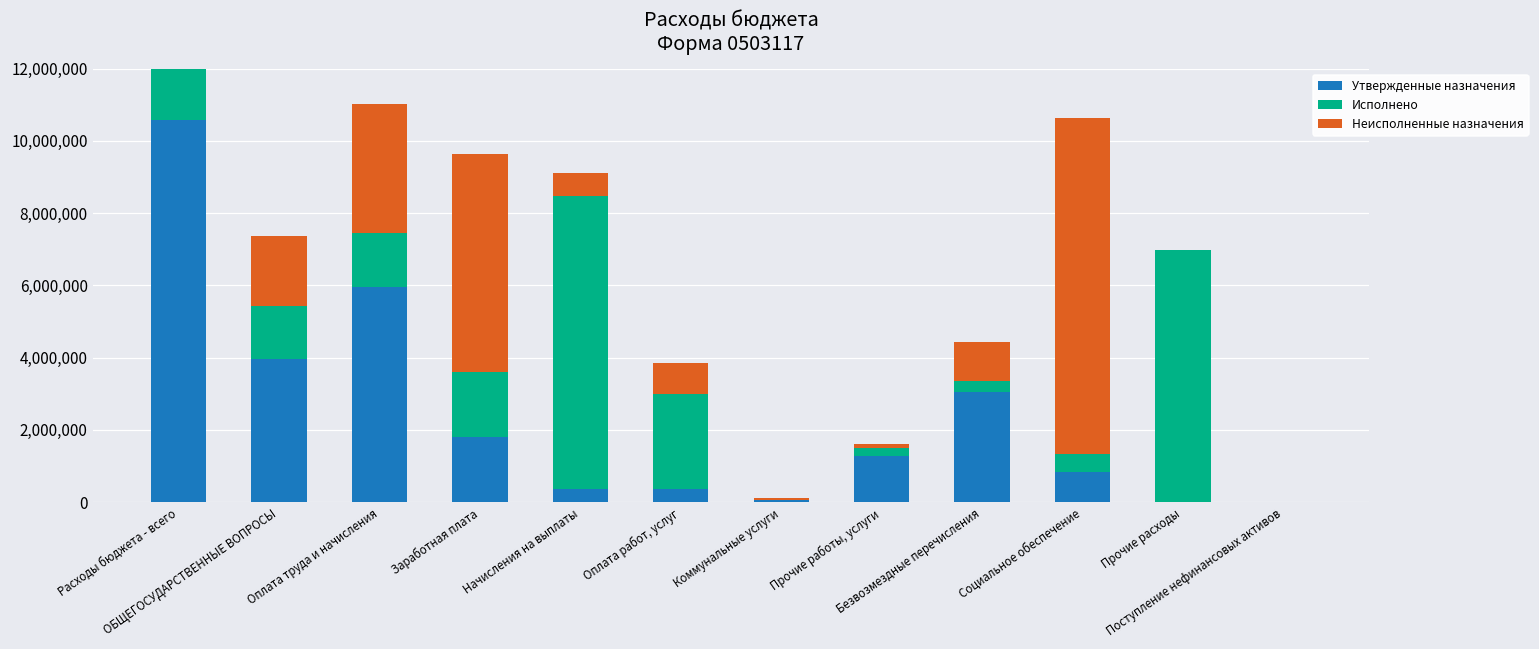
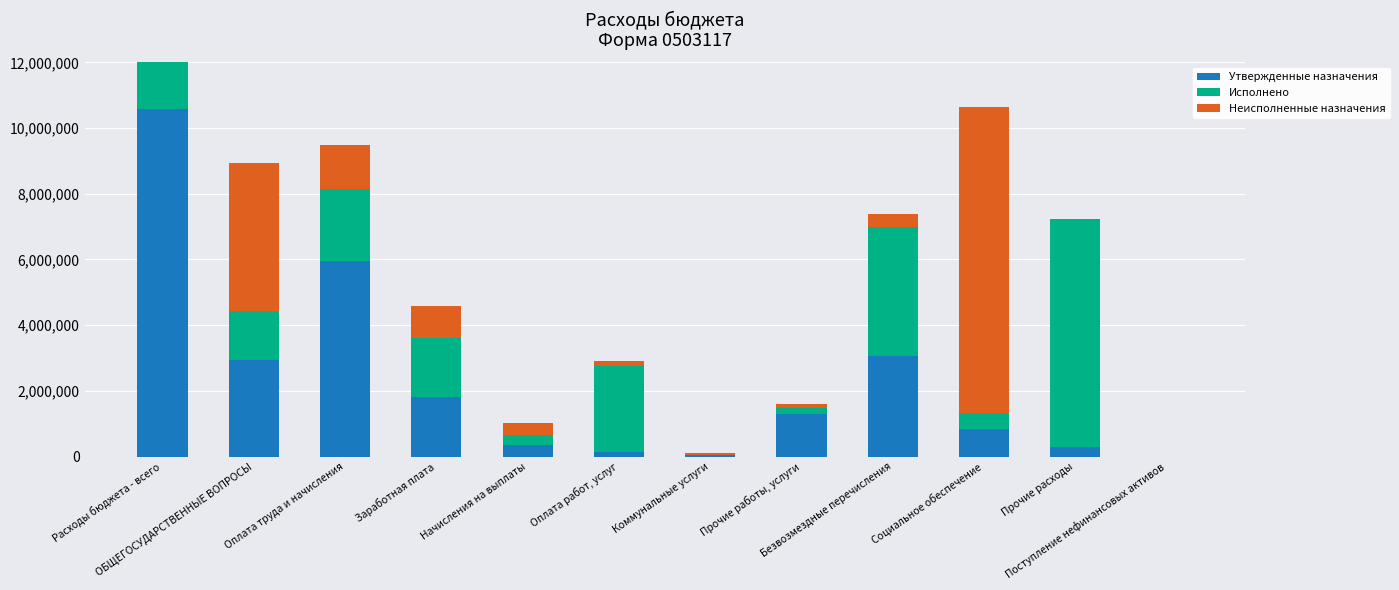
Утвержденные назначения, ОБЩЕГОСУДАРСТВЕННЫЕ ВОПРОСЫ: 4,000,000 -> 3,000,000
Неисполненные назначения, ОБЩЕГОСУДАРСТВЕННЫЕ ВОПРОСЫ: 1,900,000 -> 4,500,000
Исполнено, Оплата труда и начисления: 1,500,000 -> 2,200,000
Неисполненные назначения, Оплата труда и начисления: 3,600,000 -> 1,300,000
Неисполненные назначения, Заработная плата: 6,000,000 -> 1,000,000
Исполнено, Начисления на выплаты: 8,100,000 -> 300,000
Неисполненные назначения, Начисления на выплаты: 700,000 -> 400,000
Утвержденные назначения, Оплата работ, услуг: 400,000 -> 100,000
Неисполненные назначения, Оплата работ, услуг: 800,000 -> 200,000
Исполнено, Безвозмездные перечисления: 300,000 -> 3,900,000
Неисполненные назначения, Безвозмездные перечисления: 1,100,000 -> 400,000
Утвержденные назначения, Прочие расходы: 0 -> 300,000
